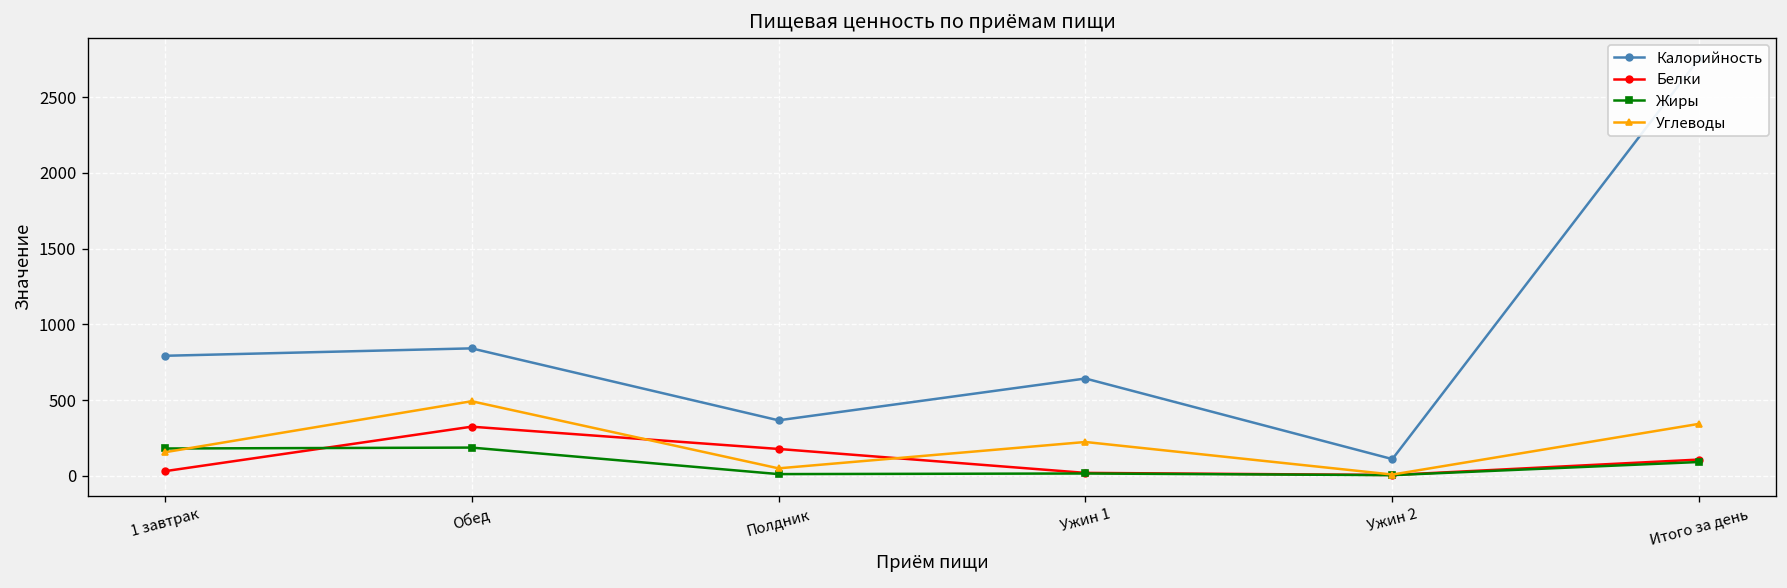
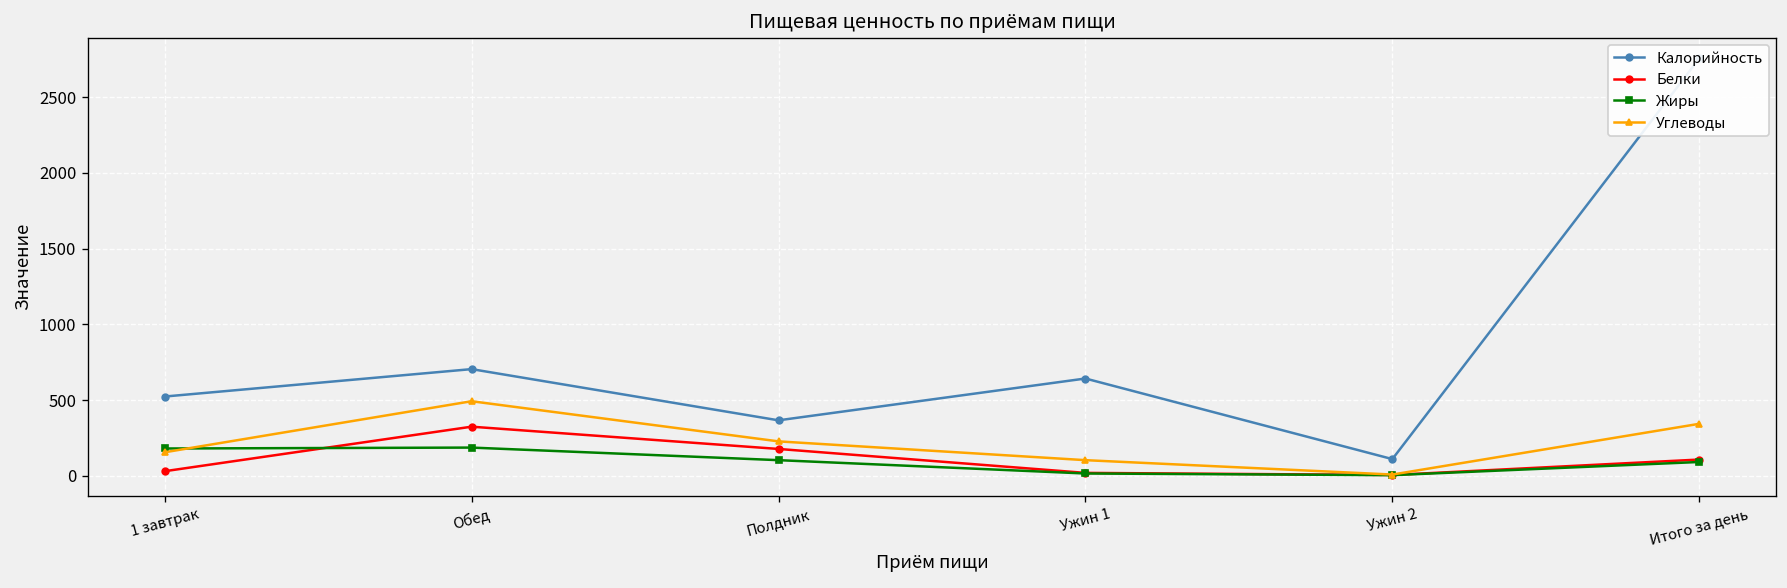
Калорийность, 1 завтрак: 790 -> 520
Калорийность, Обед: 840 -> 710
Жиры, Полдник: 10 -> 100
Углеводы, Полдник: 50 -> 230
Углеводы, Ужин 1: 220 -> 100
